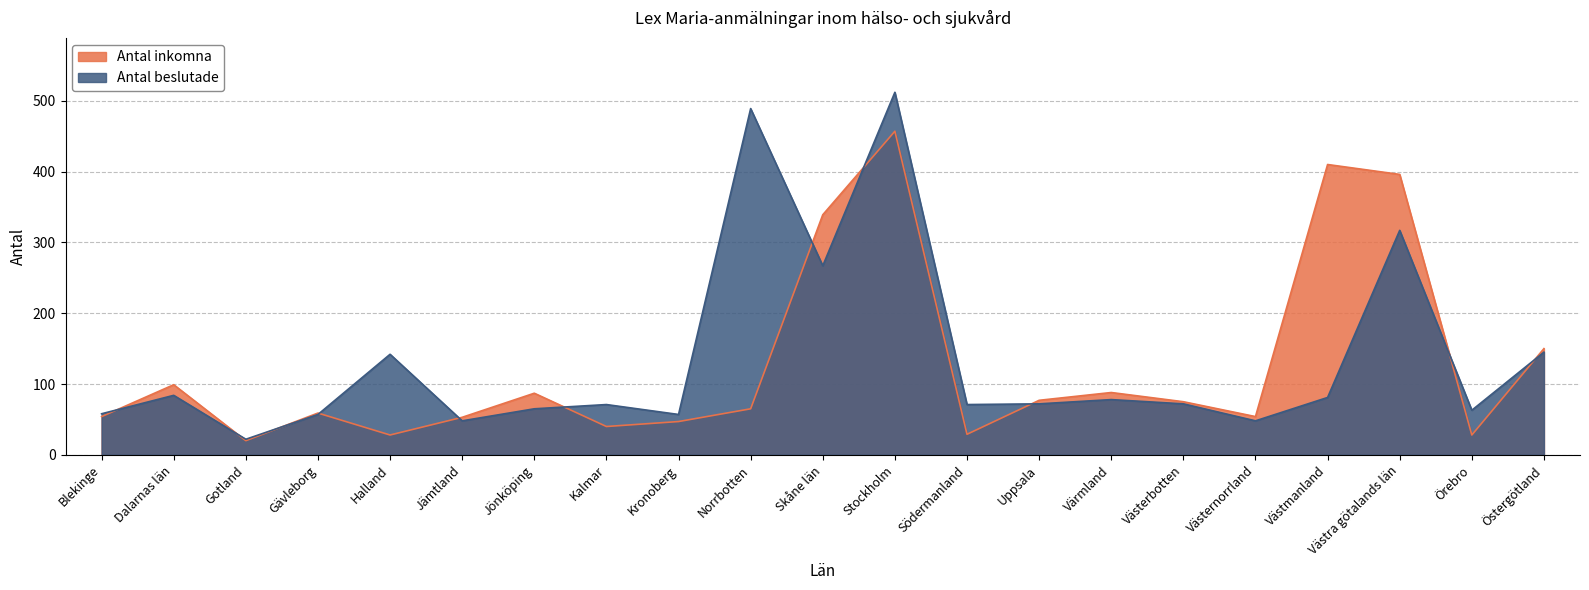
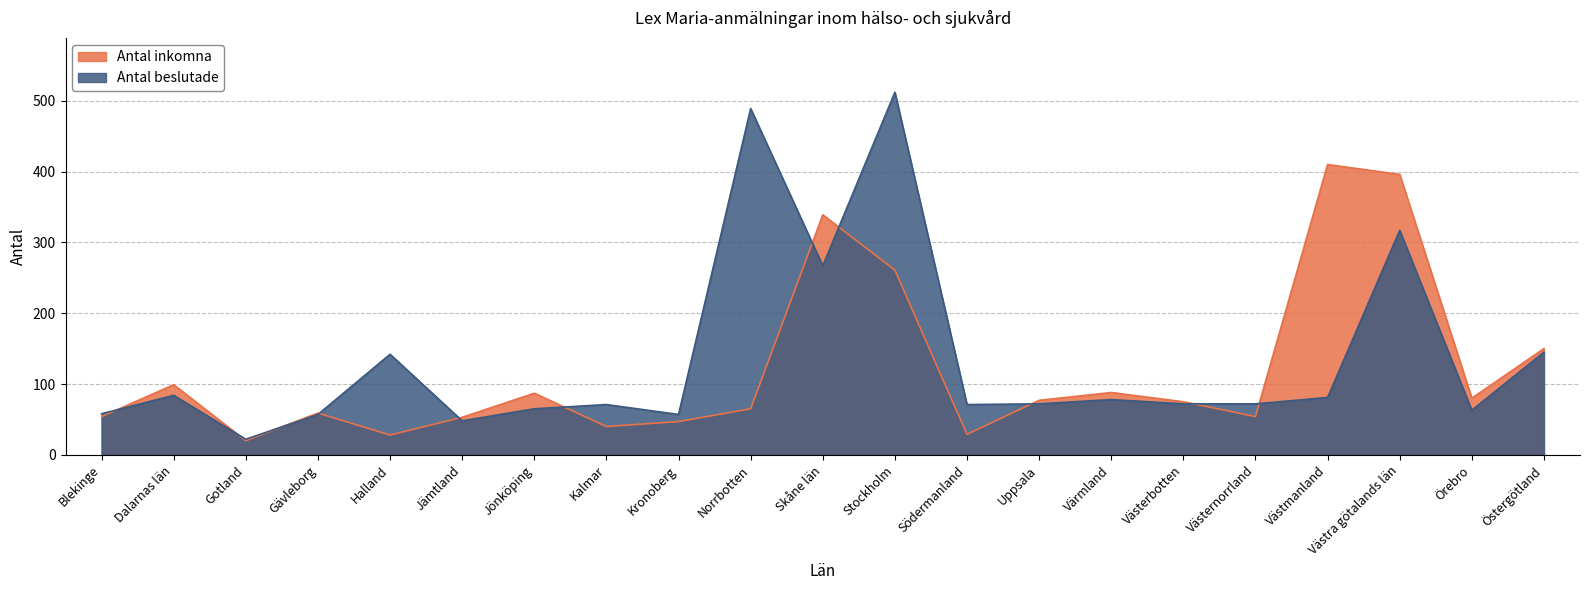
Antal inkomna, Stockholm: 460 -> 260
Antal beslutade, Västernorrland: 50 -> 70
Antal inkomna, Örebro: 30 -> 80
